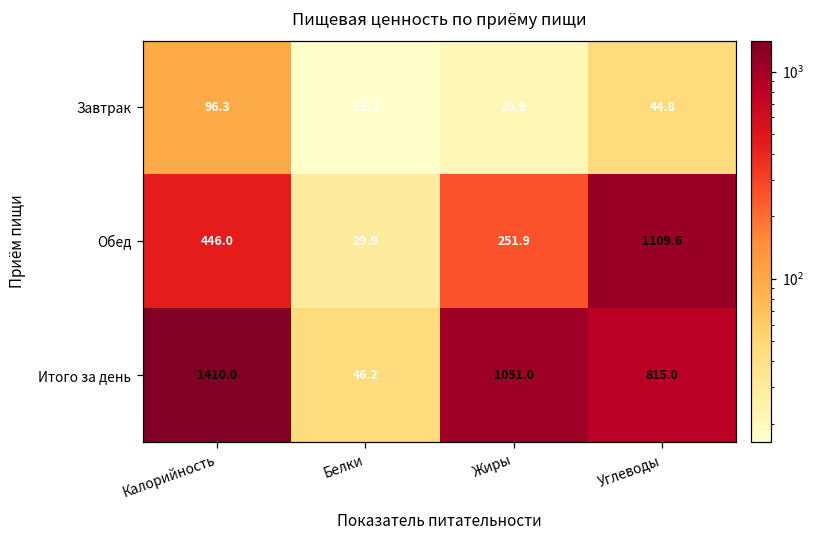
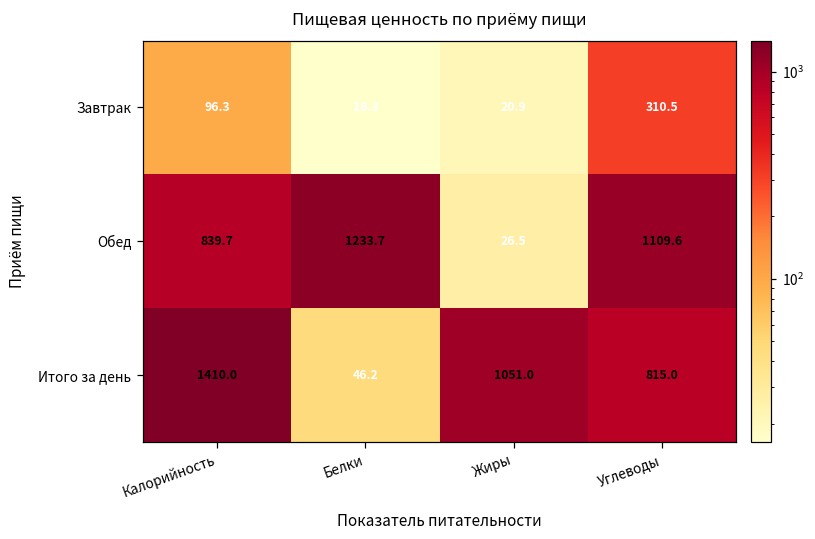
Завтрак, Углеводы: 44.8 -> 310.5
Обед, Калорийность: 446.0 -> 839.7
Обед, Белки: 29.9 -> 1233.7
Обед, Жиры: 251.9 -> 26.5
